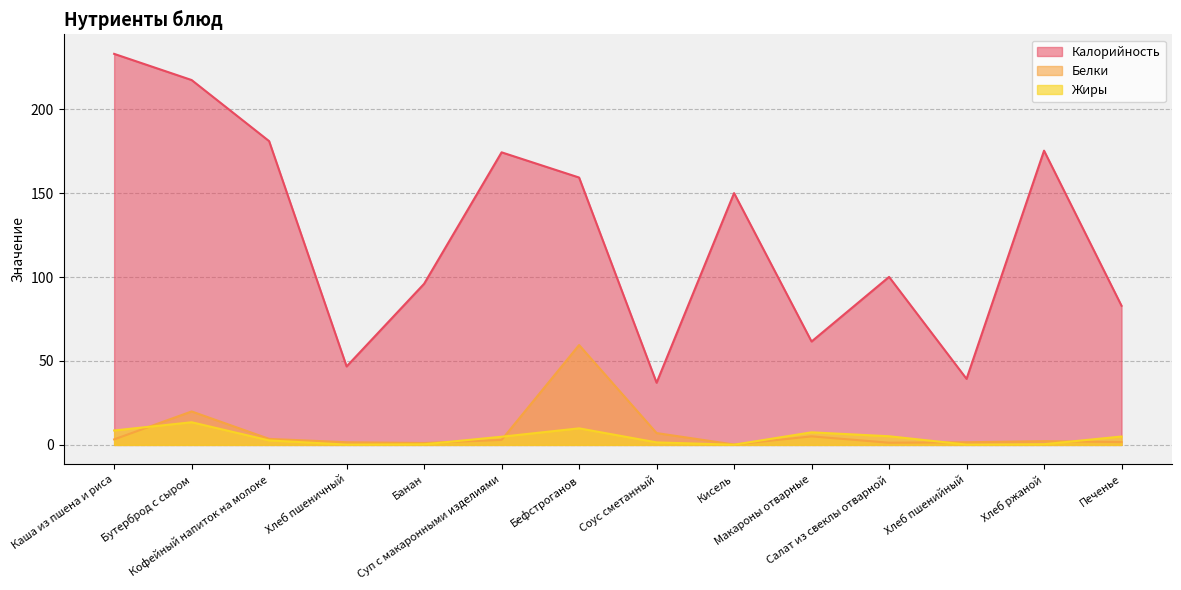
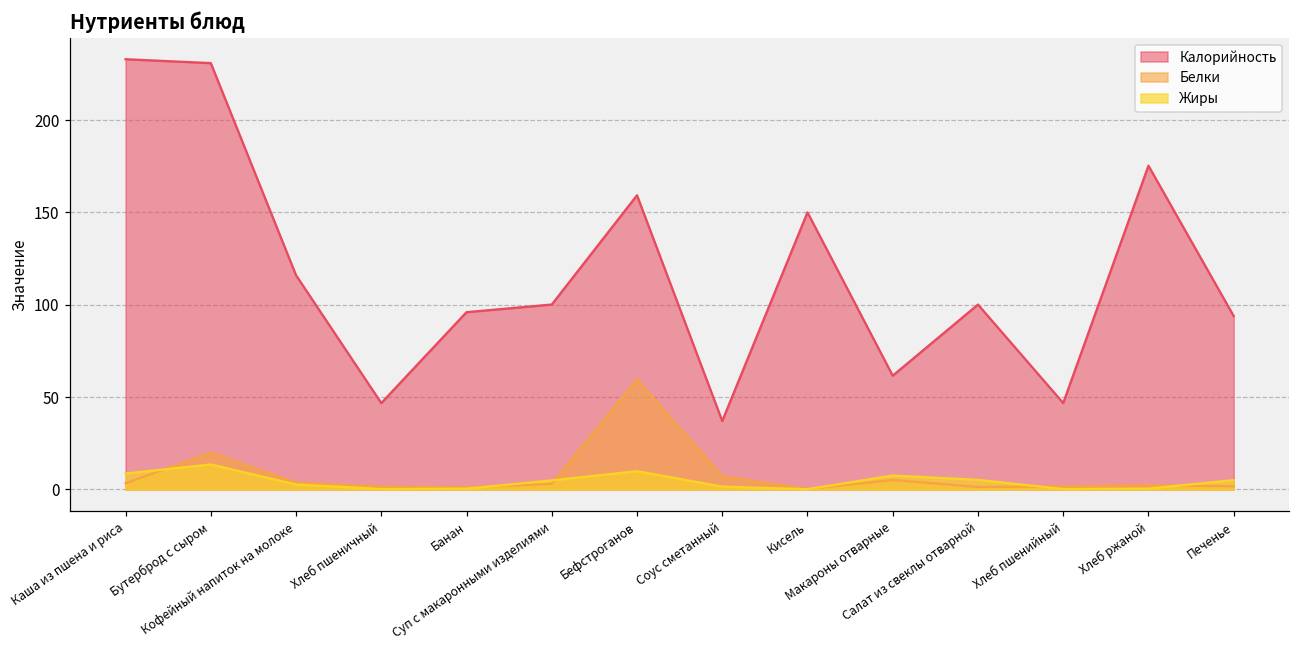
Калорийность, Бутерброд с сыром: 217 -> 231
Калорийность, Кофейный напиток на молоке: 181 -> 116
Калорийность, Суп с макаронными изделиями: 174 -> 100
Калорийность, Хлеб пшенийный: 39 -> 47
Калорийность, Печенье: 83 -> 94
